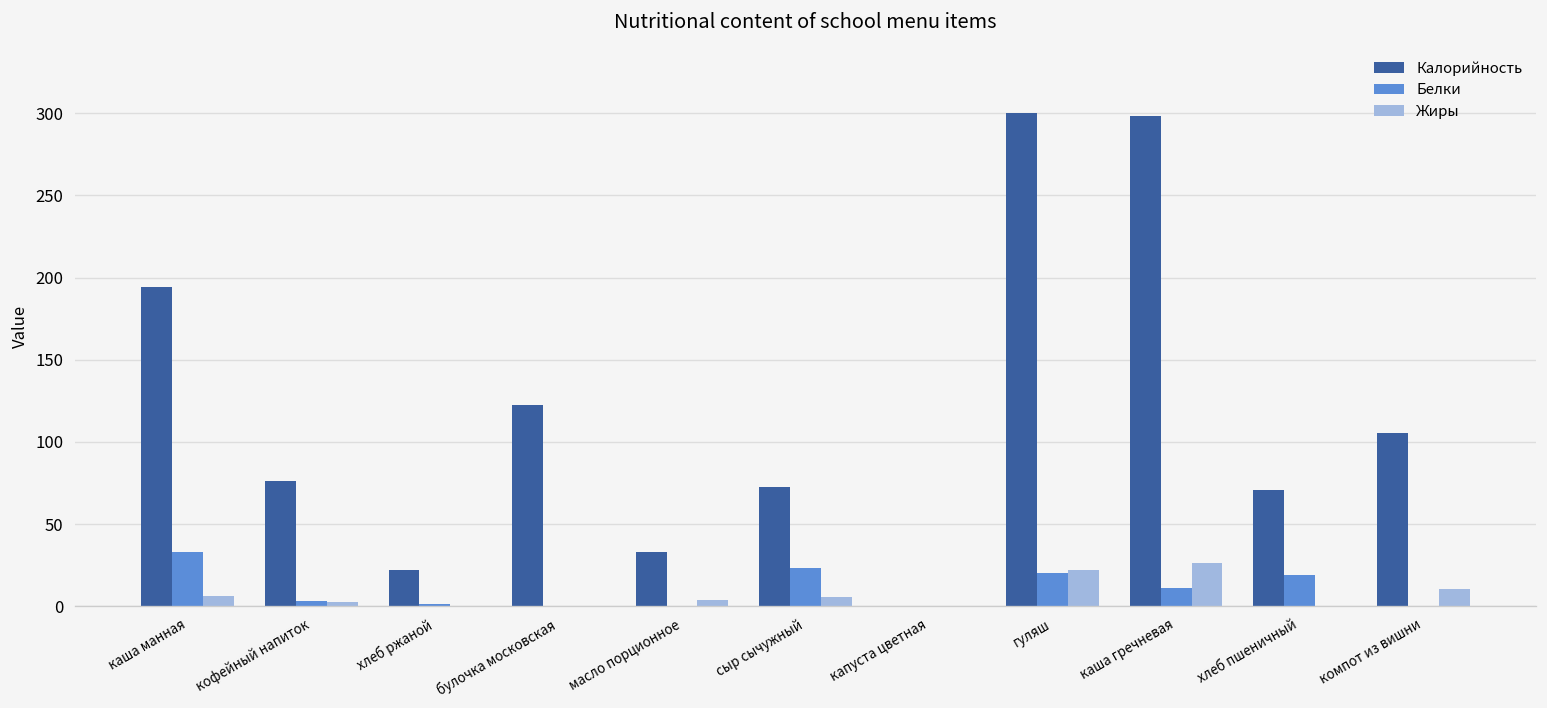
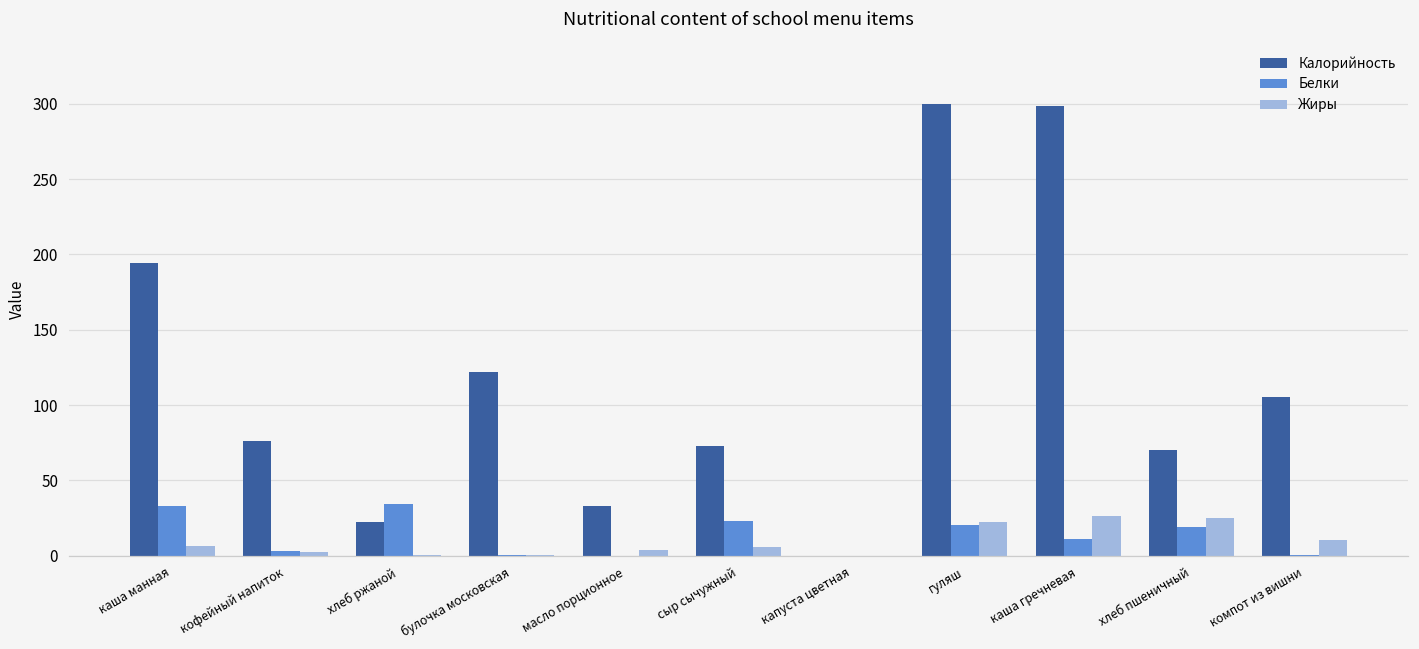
Белки, хлеб ржаной: 1 -> 34
Жиры, хлеб пшеничный: 0 -> 25
